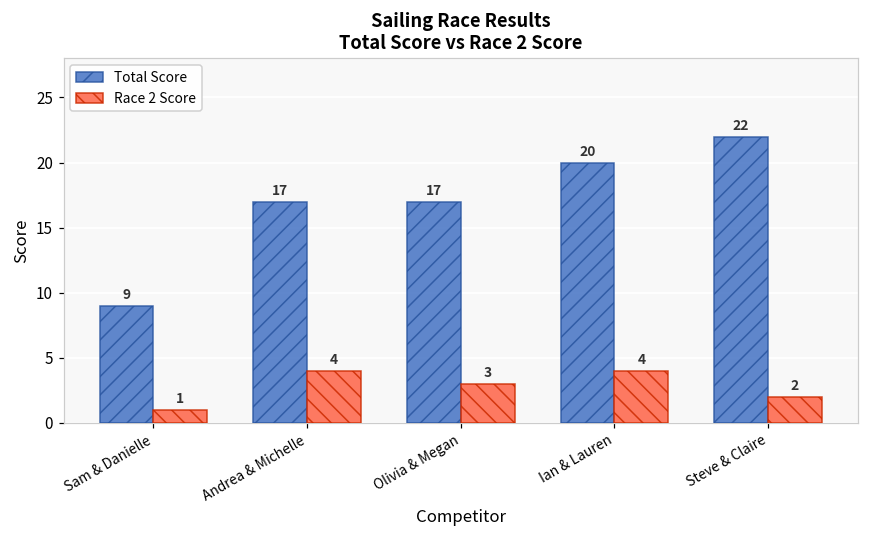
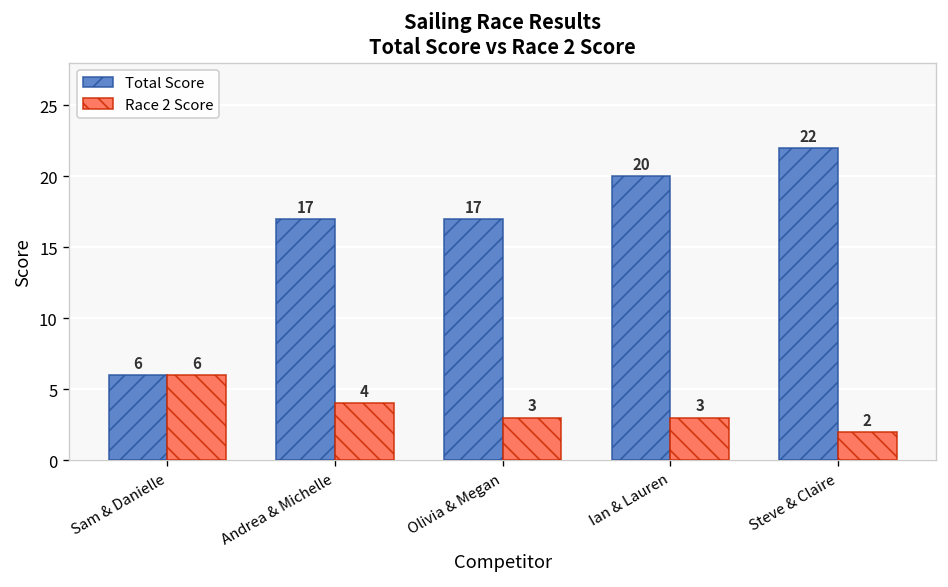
Total Score, Sam & Danielle: 9 -> 6
Race 2 Score, Sam & Danielle: 1 -> 6
Race 2 Score, Ian & Lauren: 4 -> 3
